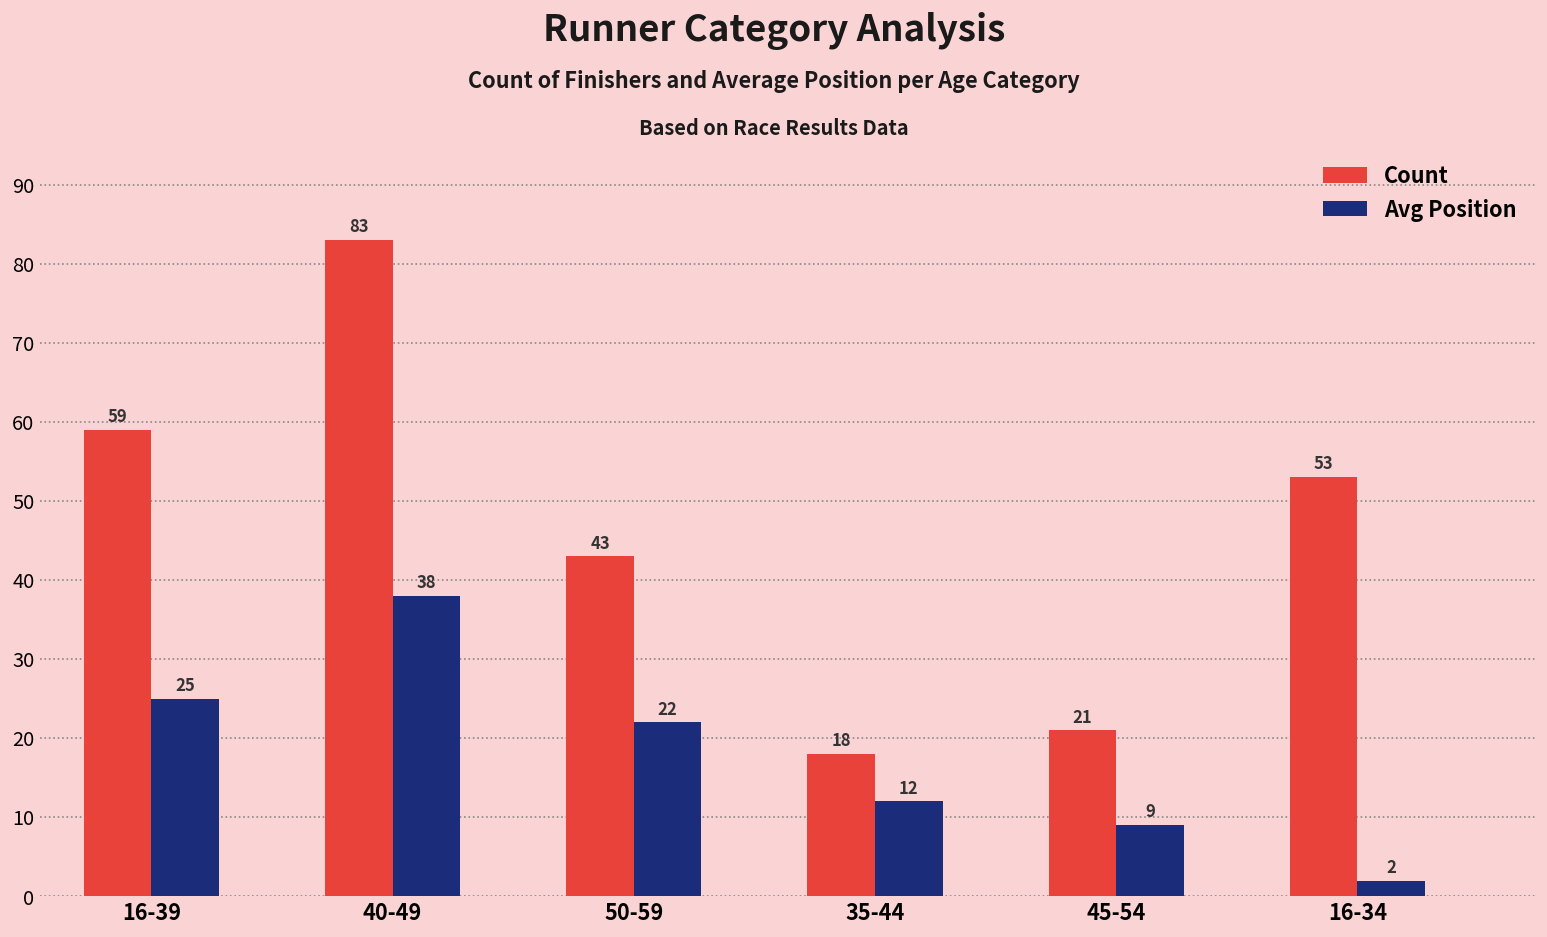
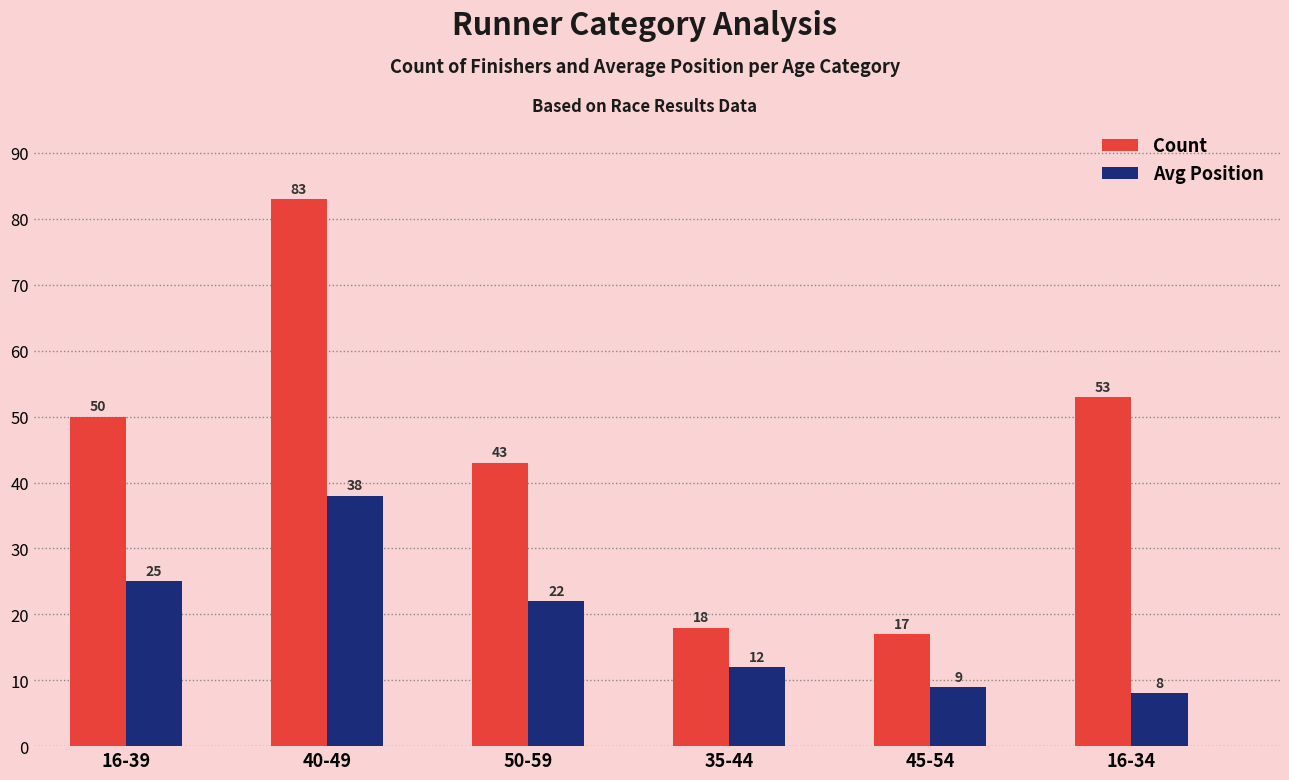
Count, 16-39: 59 -> 50
Count, 45-54: 21 -> 17
Avg Position, 16-34: 2 -> 8
